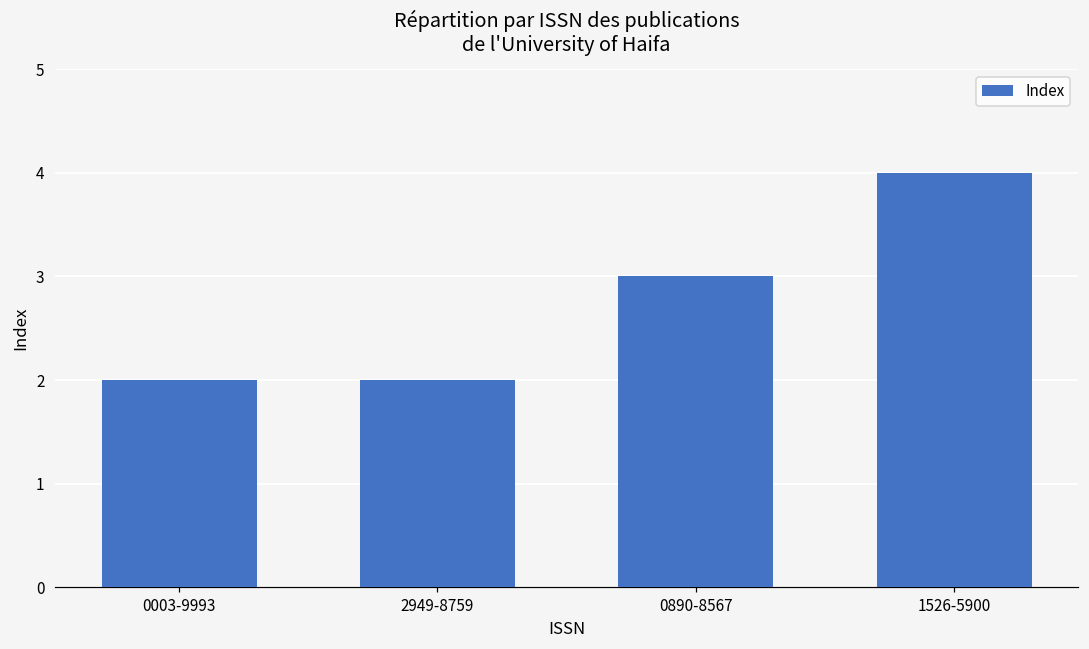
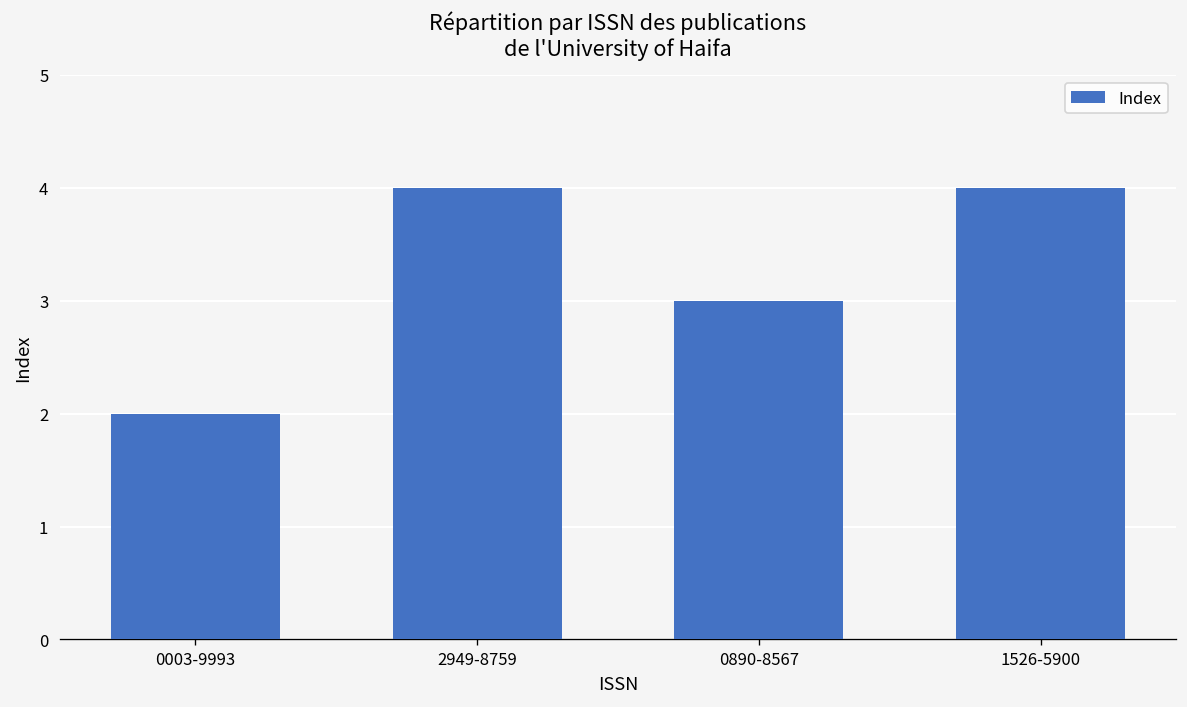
2949-8759: 2 -> 4
